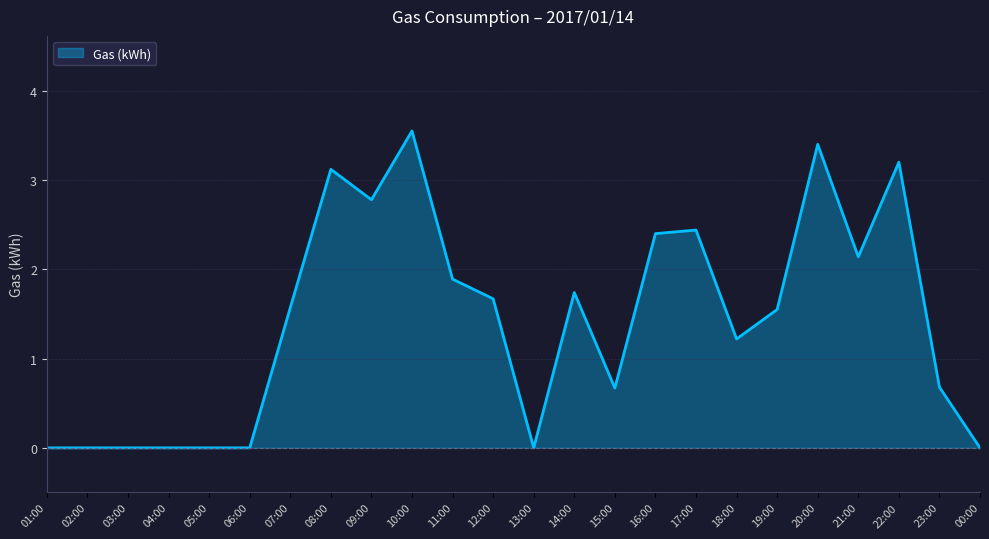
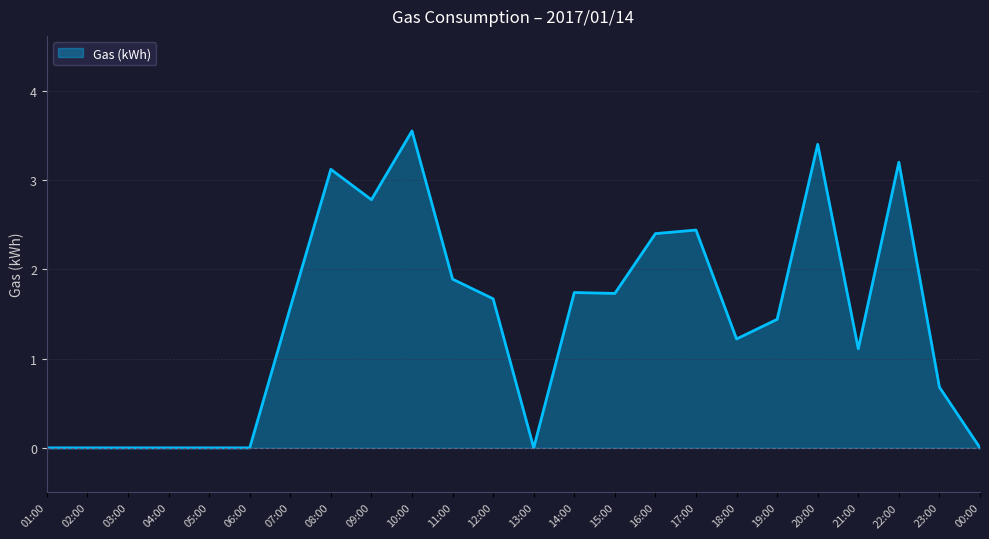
15:00: 0.7 -> 1.7
19:00: 1.6 -> 1.4
21:00: 2.1 -> 1.1
